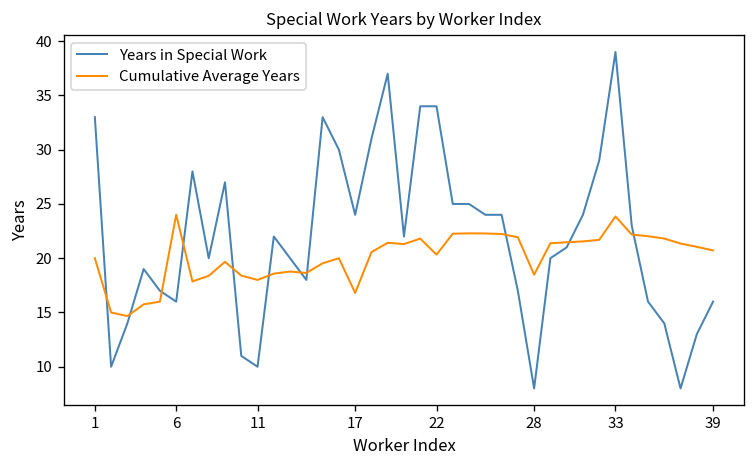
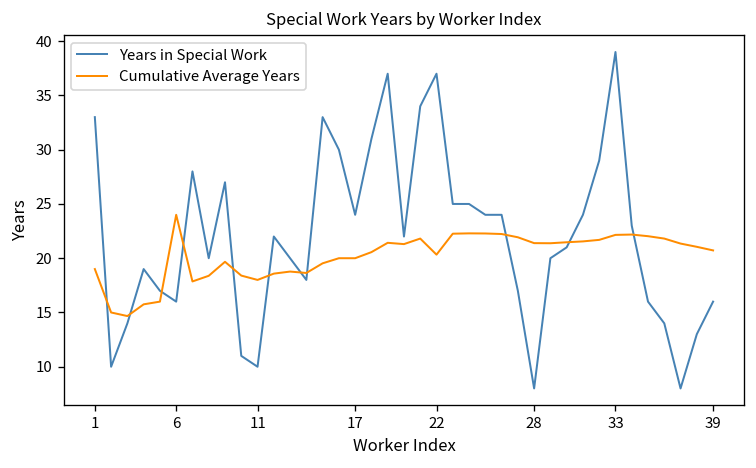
Cumulative Average Years, 1: 20 -> 19
Cumulative Average Years, 17: 17 -> 20
Years in Special Work, 22: 34 -> 37
Cumulative Average Years, 28: 18 -> 21
Cumulative Average Years, 33: 24 -> 22
